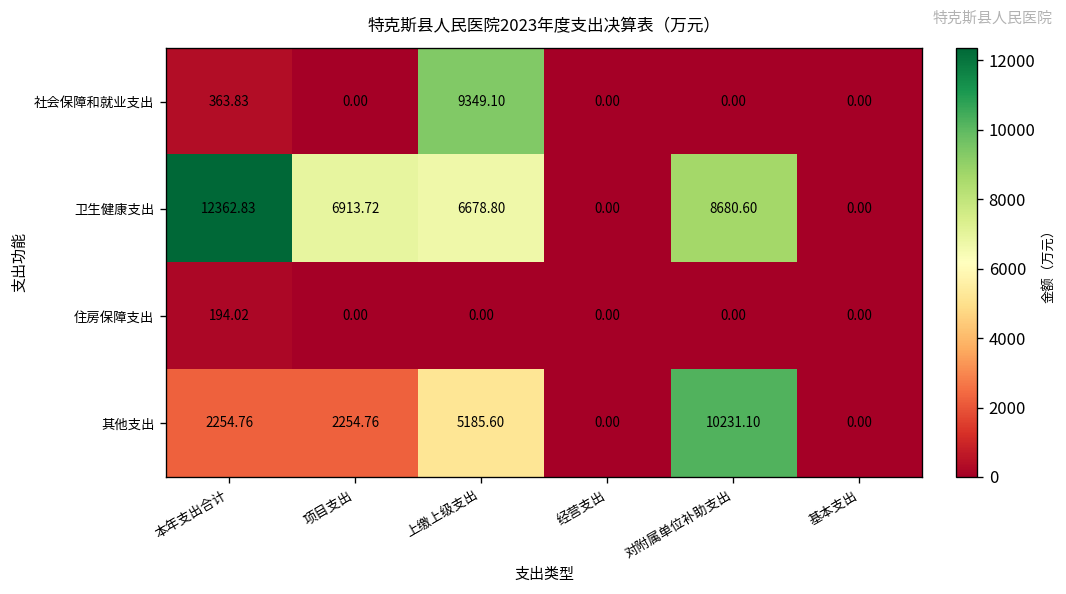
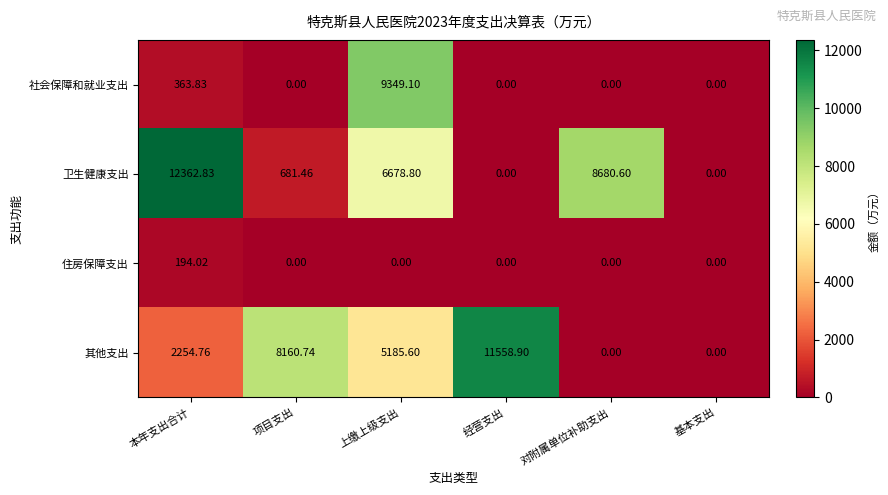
卫生健康支出, 项目支出: 6913.72 -> 681.46
其他支出, 项目支出: 2254.76 -> 8160.74
其他支出, 经营支出: 0.00 -> 11558.90
其他支出, 对附属单位补助支出: 10231.10 -> 0.00
